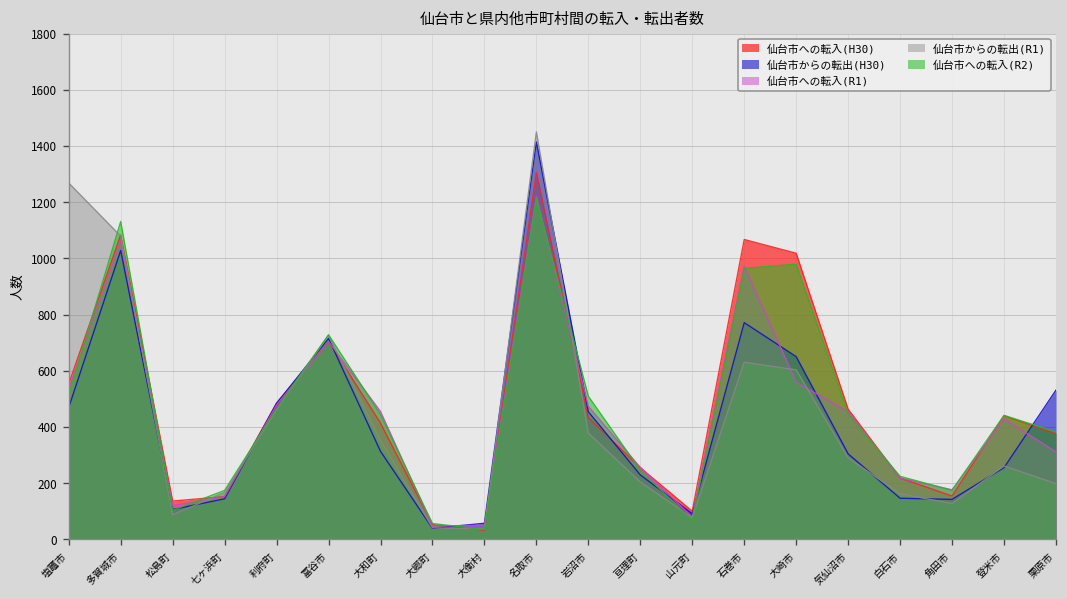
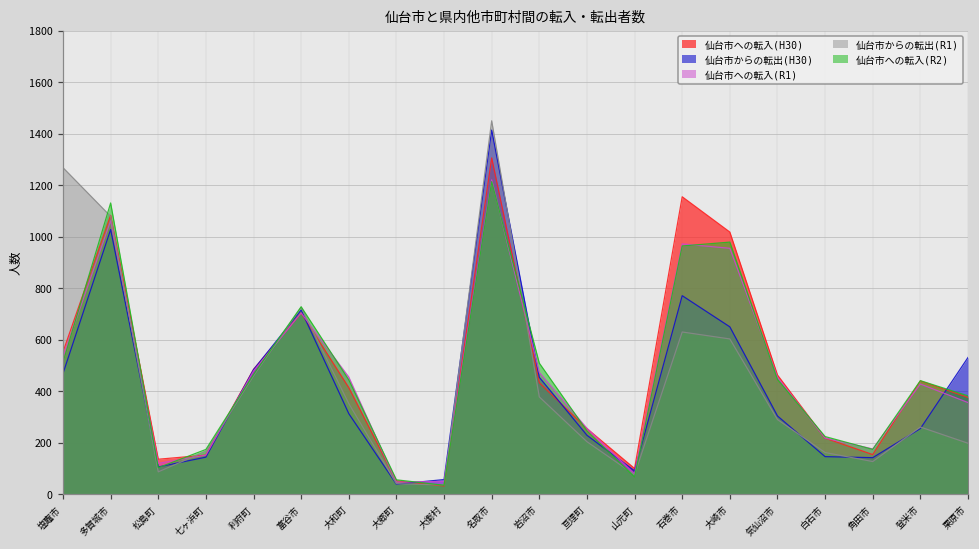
仙台市への転入(H30), 石巻市: 1070 -> 1160
仙台市への転入(R1), 大崎市: 560 -> 960
仙台市への転入(R1), 栗原市: 310 -> 360
